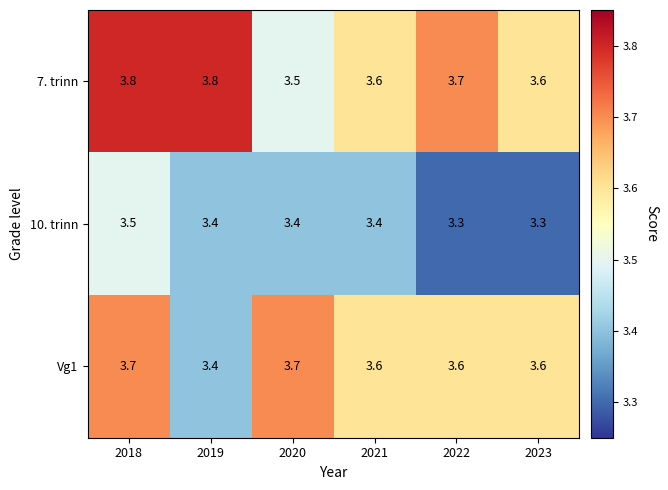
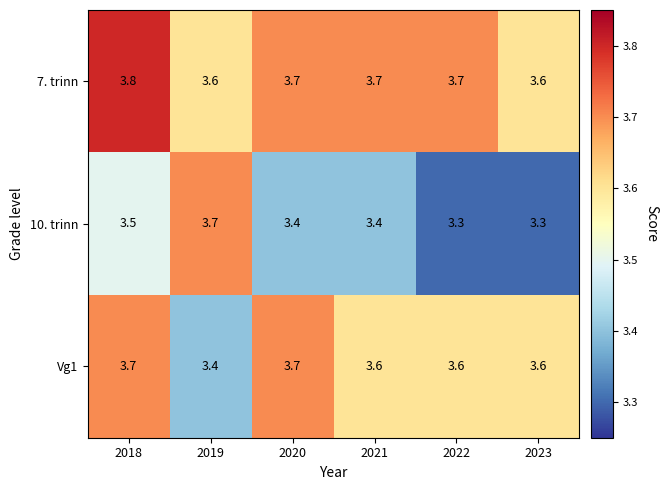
7. trinn, 2019: 3.8 -> 3.6
7. trinn, 2020: 3.5 -> 3.7
7. trinn, 2021: 3.6 -> 3.7
10. trinn, 2019: 3.4 -> 3.7
